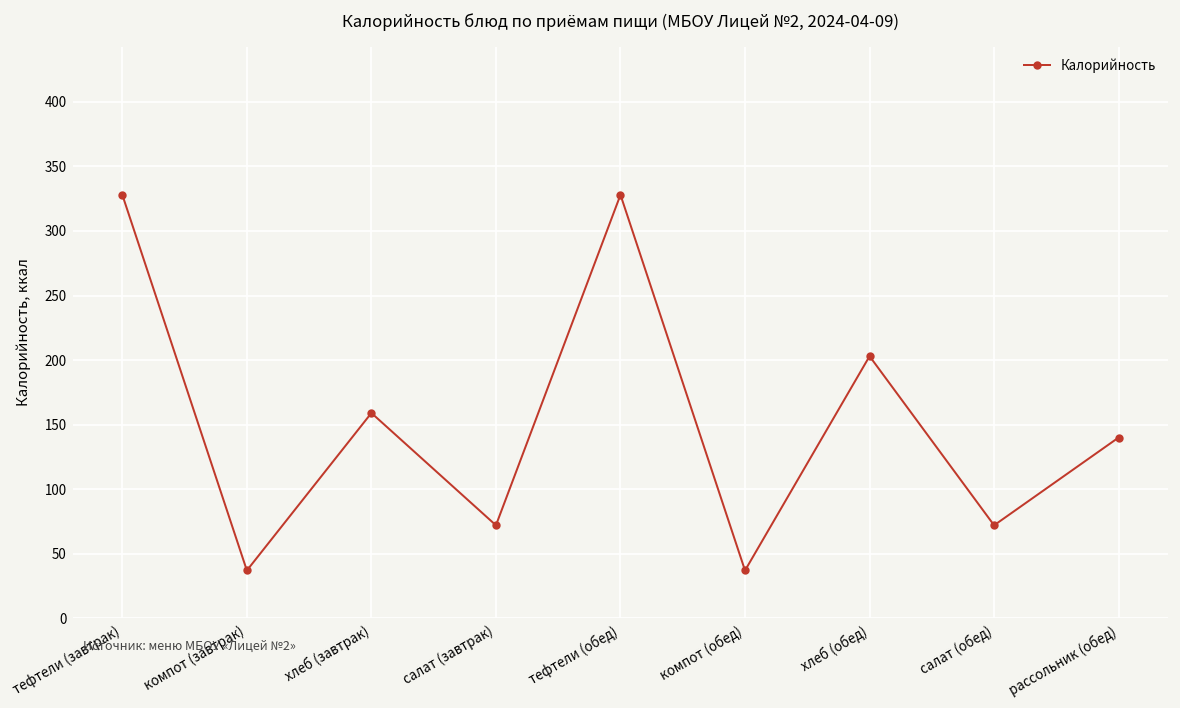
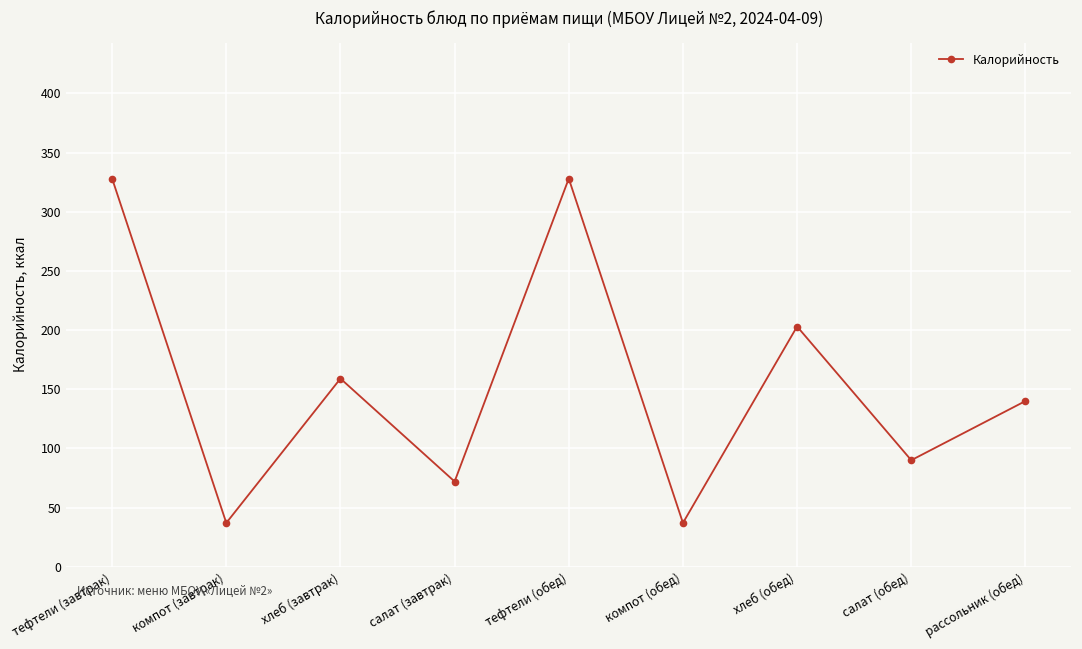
салат (обед): 72 -> 90
